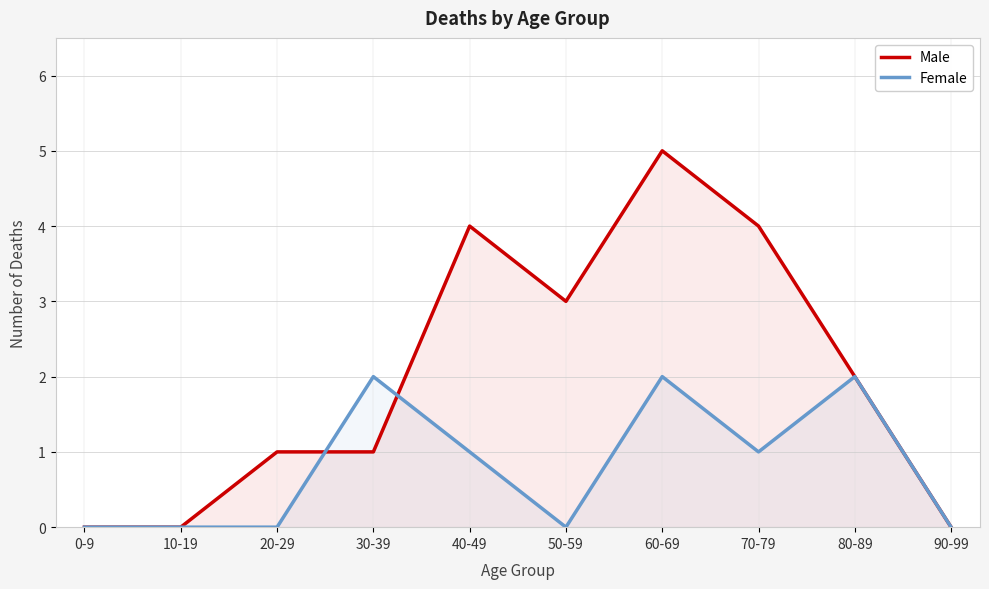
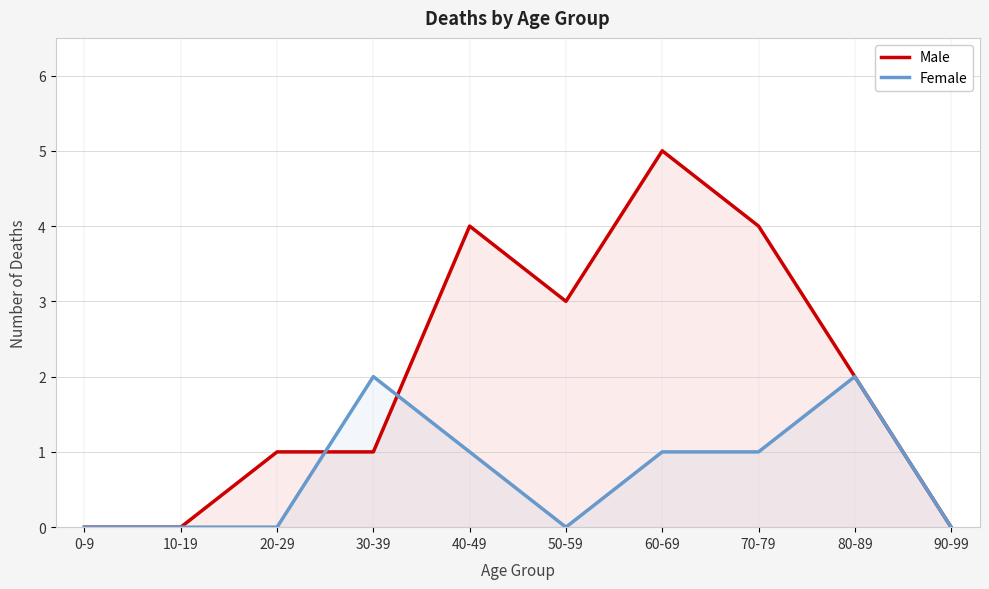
Female, 60-69: 2 -> 1
